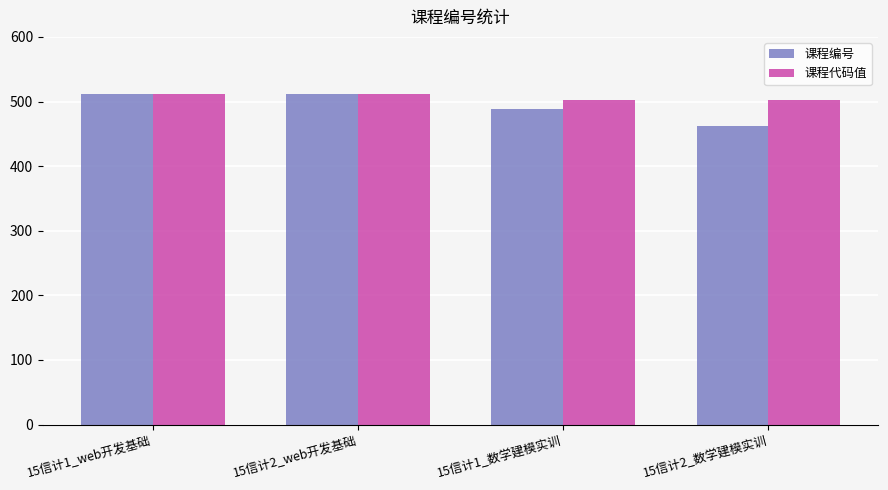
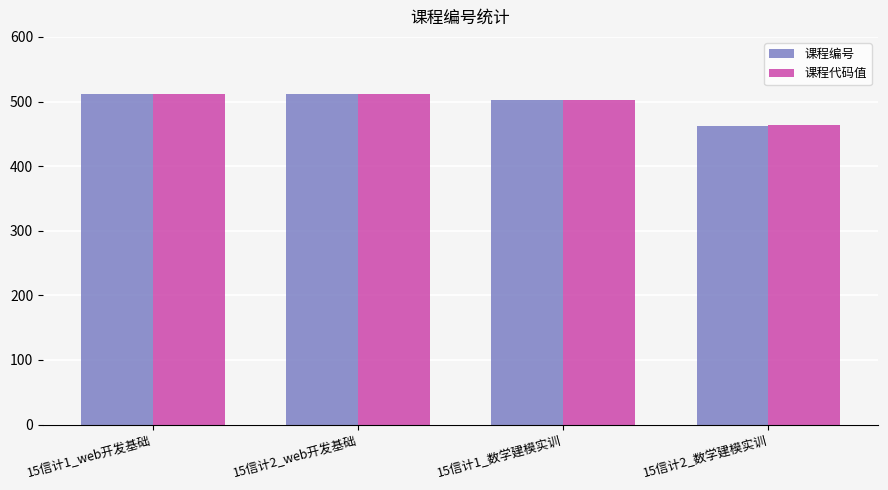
课程编号, 15信计1_数学建模实训: 490 -> 500
课程代码值, 15信计2_数学建模实训: 500 -> 460
